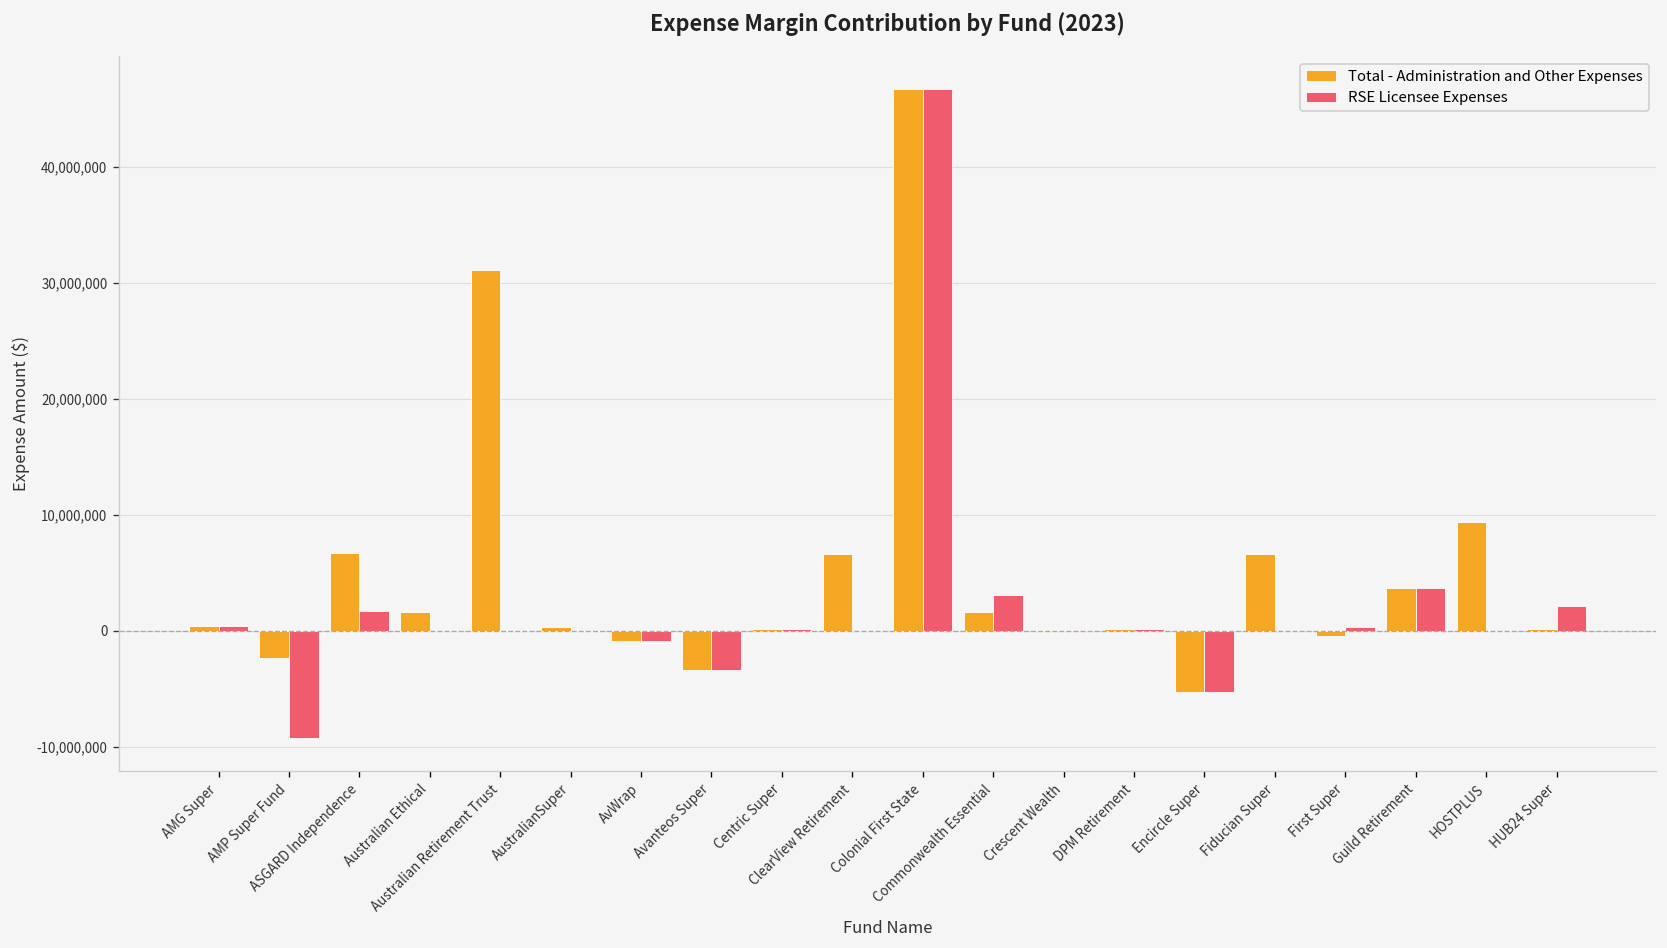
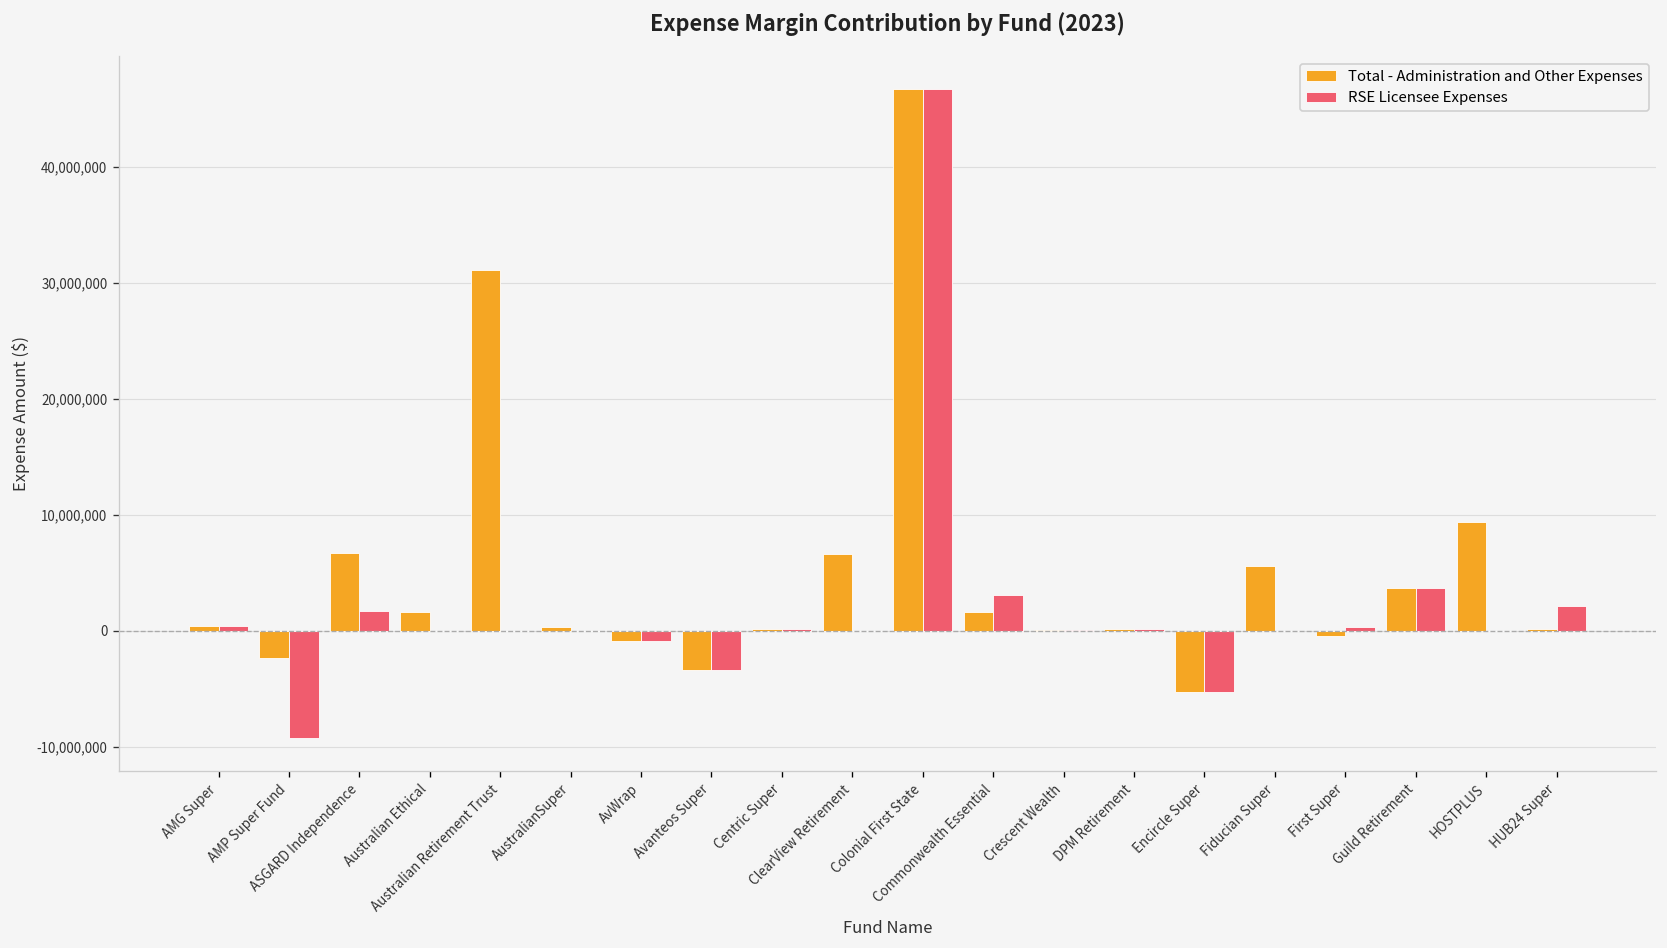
Total - Administration and Other Expenses, Fiducian Super: 7,000,000 -> 6,000,000
